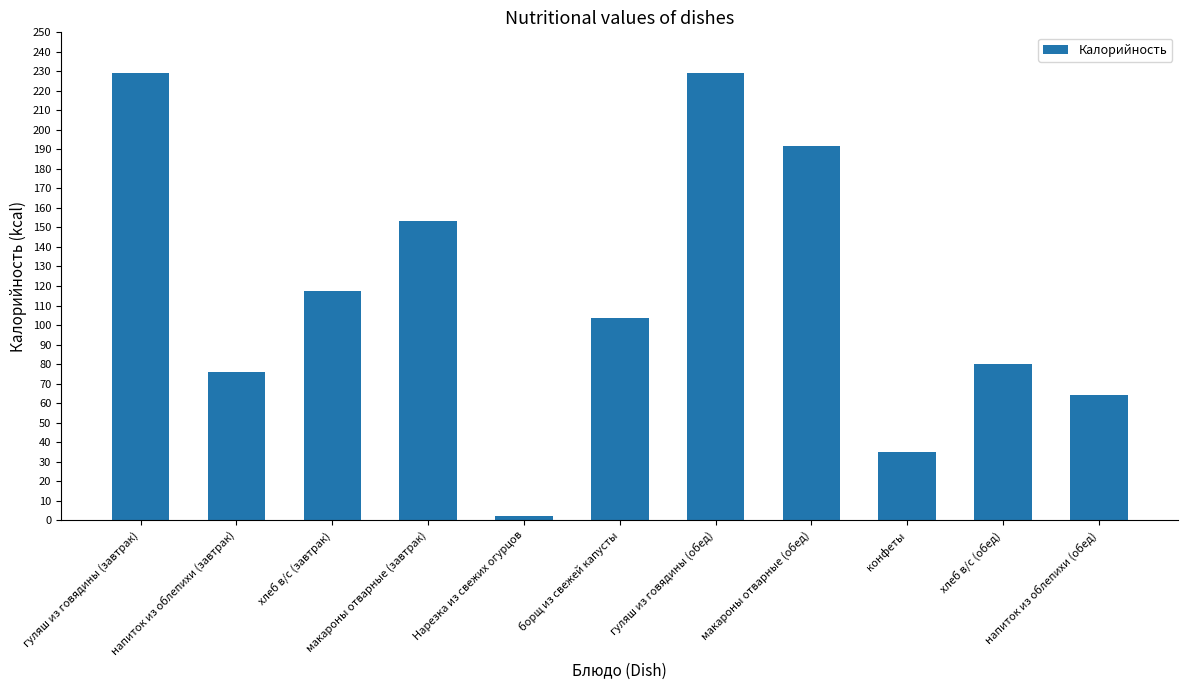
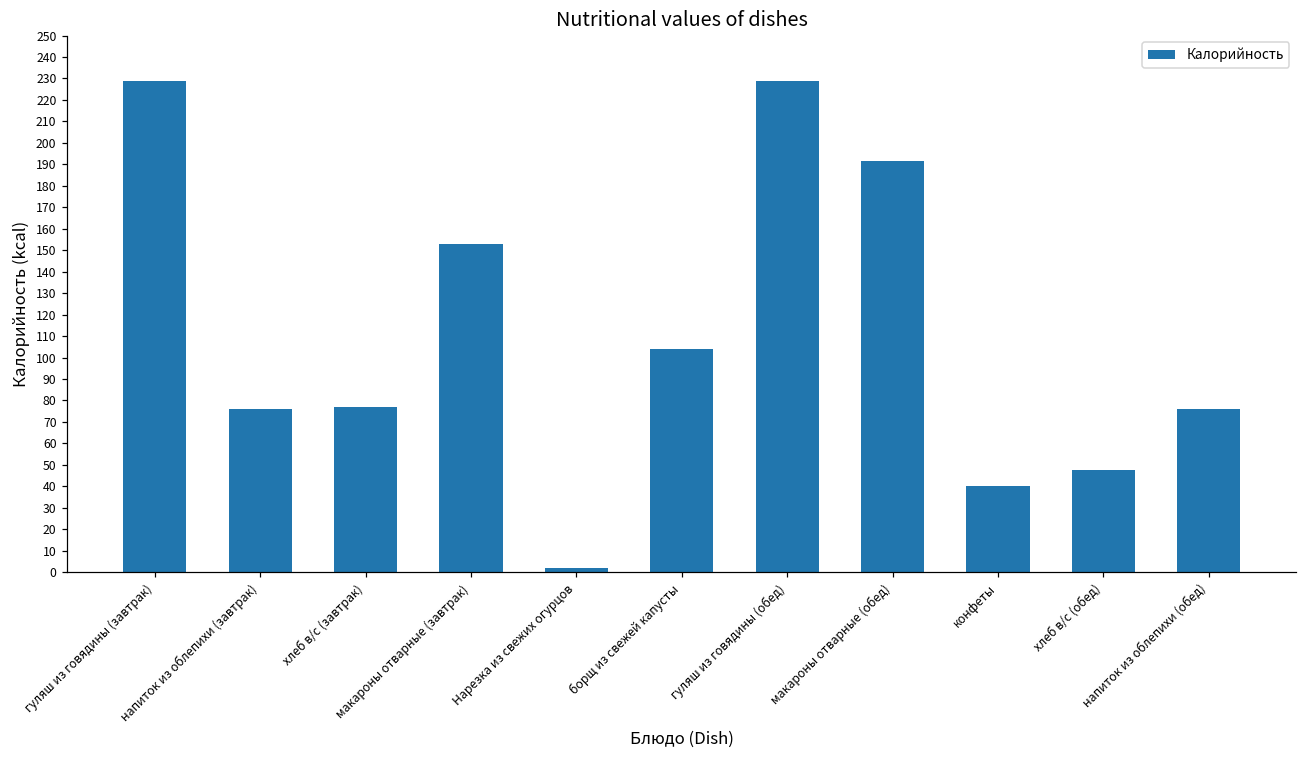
хлеб в/с (завтрак): 118 -> 77
конфеты: 35 -> 40
хлеб в/с (обед): 80 -> 47
напиток из облепихи (обед): 64 -> 76
